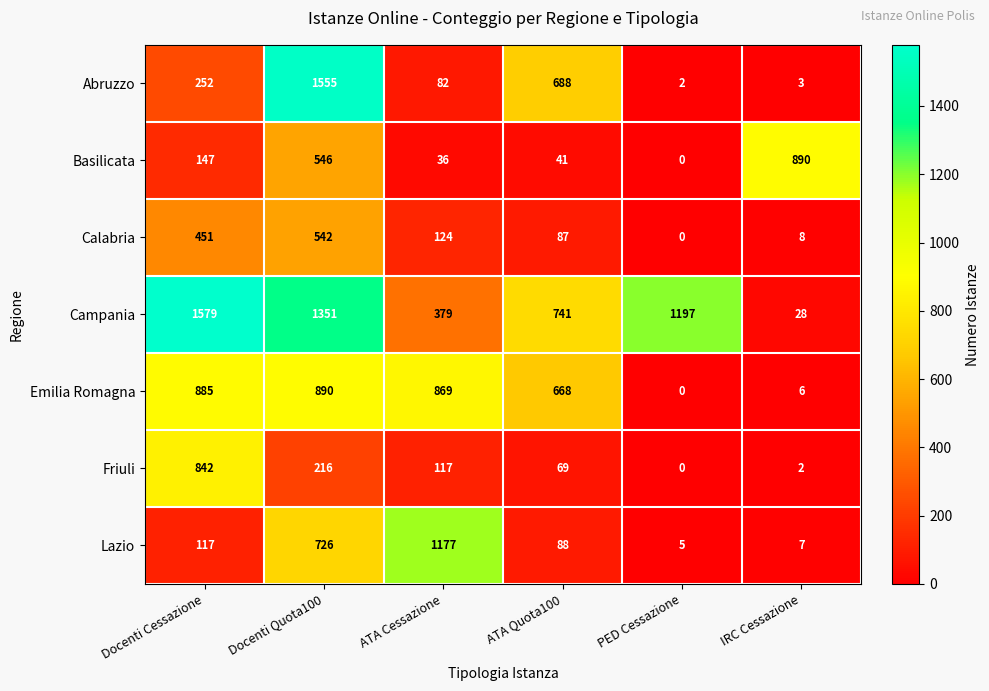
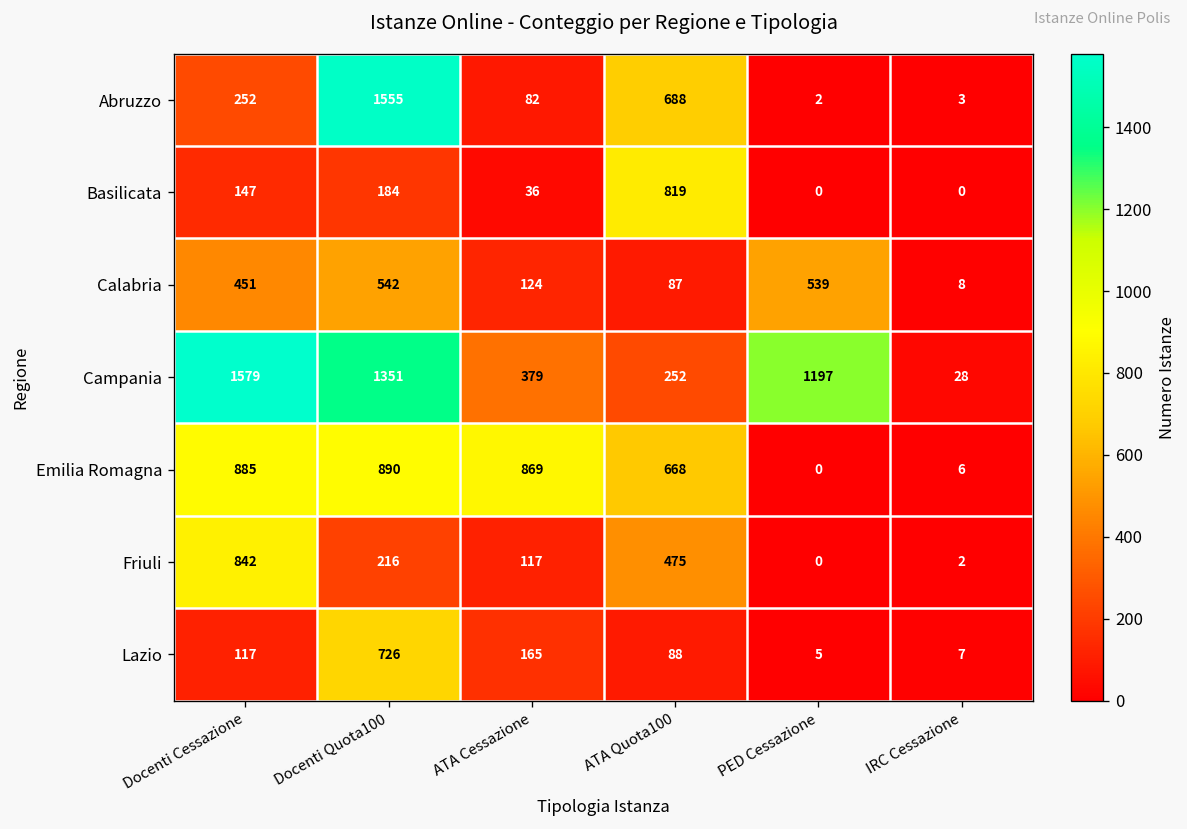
Basilicata, Docenti Quota100: 546 -> 184
Basilicata, ATA Quota100: 41 -> 819
Basilicata, IRC Cessazione: 890 -> 0
Calabria, PED Cessazione: 0 -> 539
Campania, ATA Quota100: 741 -> 252
Friuli, ATA Quota100: 69 -> 475
Lazio, ATA Cessazione: 1177 -> 165
